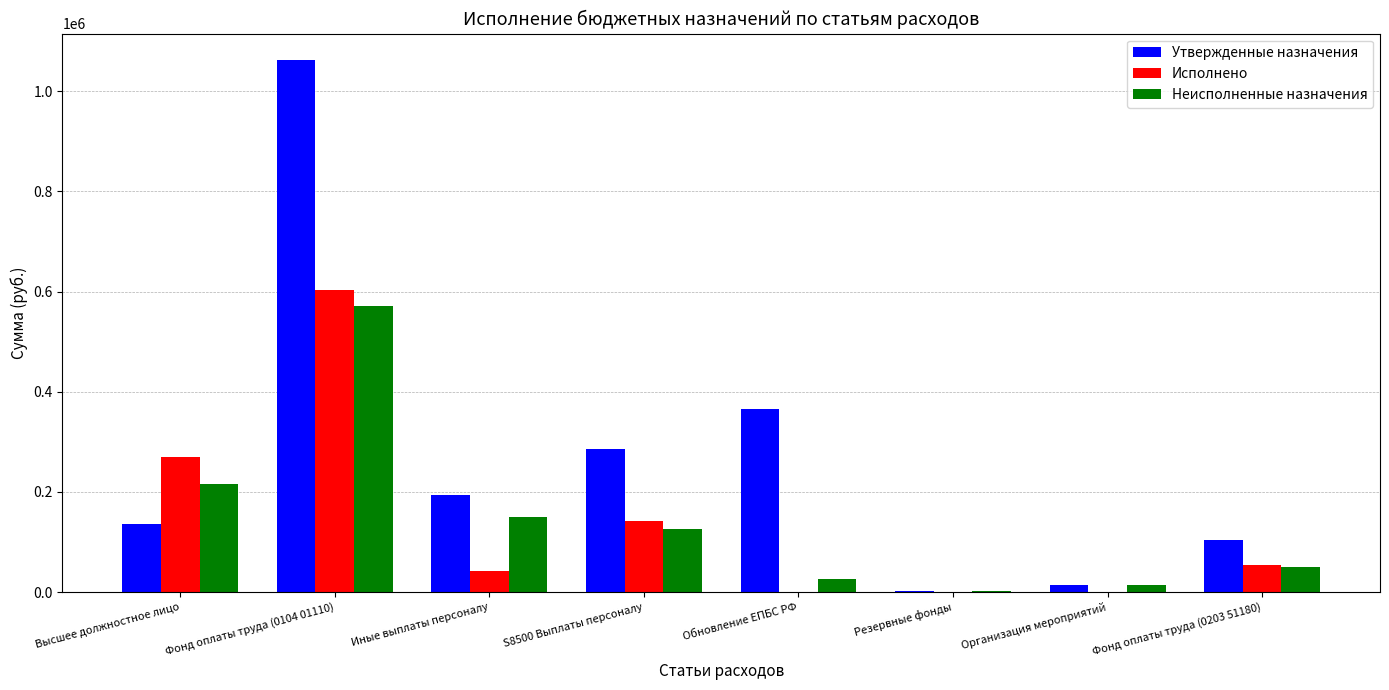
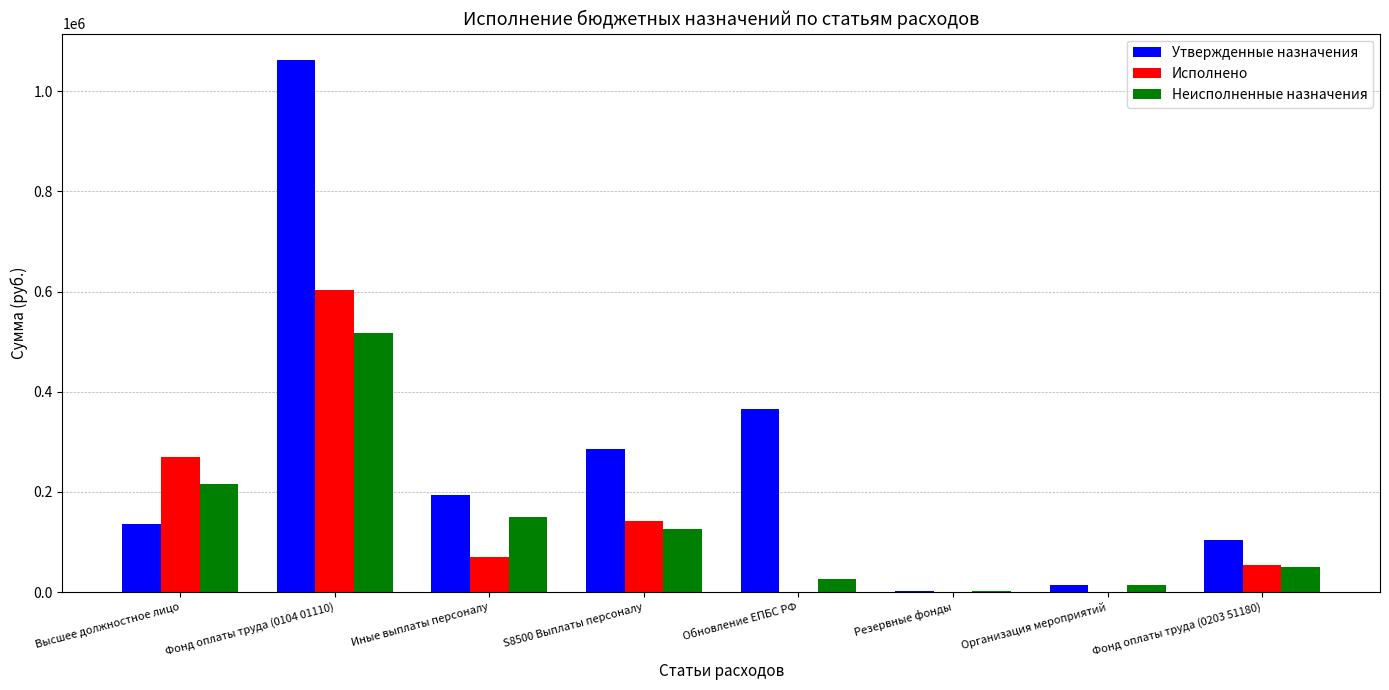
Неисполненные назначения, Фонд оплаты труда (0104 01110): 570000 -> 520000
Исполнено, Иные выплаты персоналу: 40000 -> 70000
